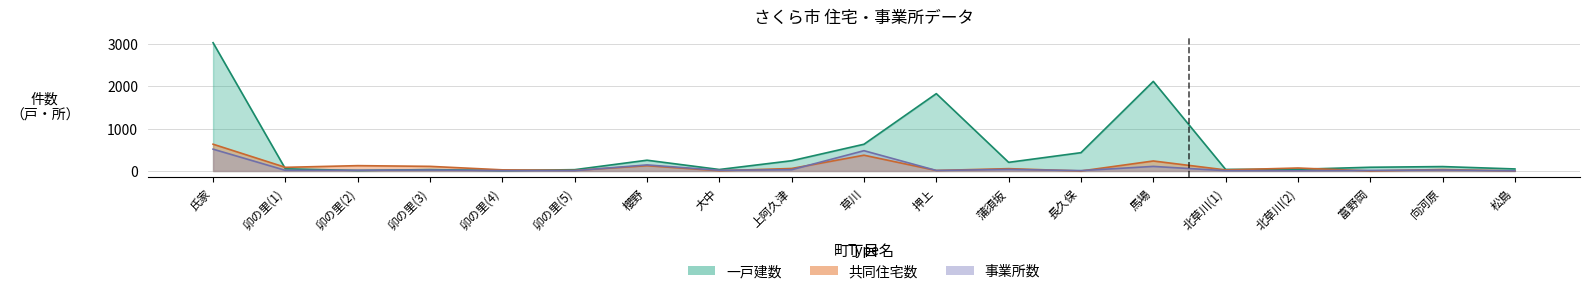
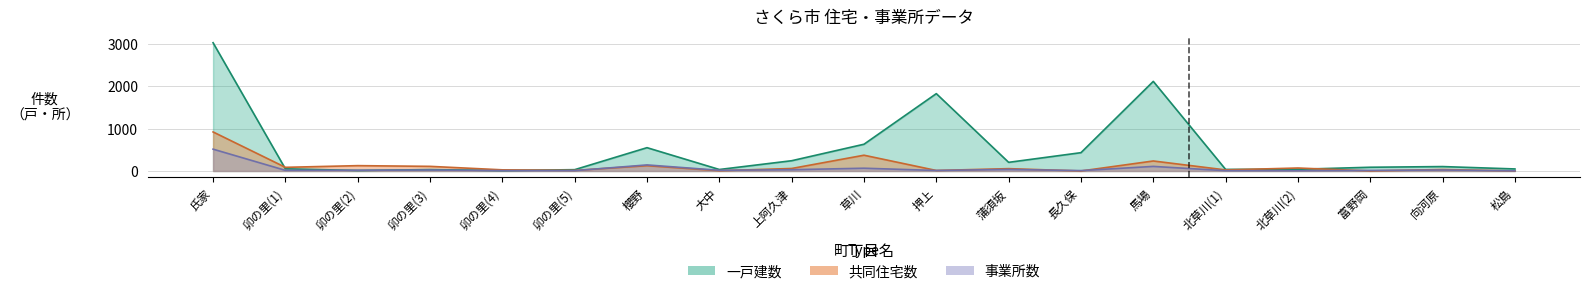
共同住宅数, 氏家: 600 -> 900
一戸建数, 櫻野: 300 -> 600
事業所数, 草川: 500 -> 100
